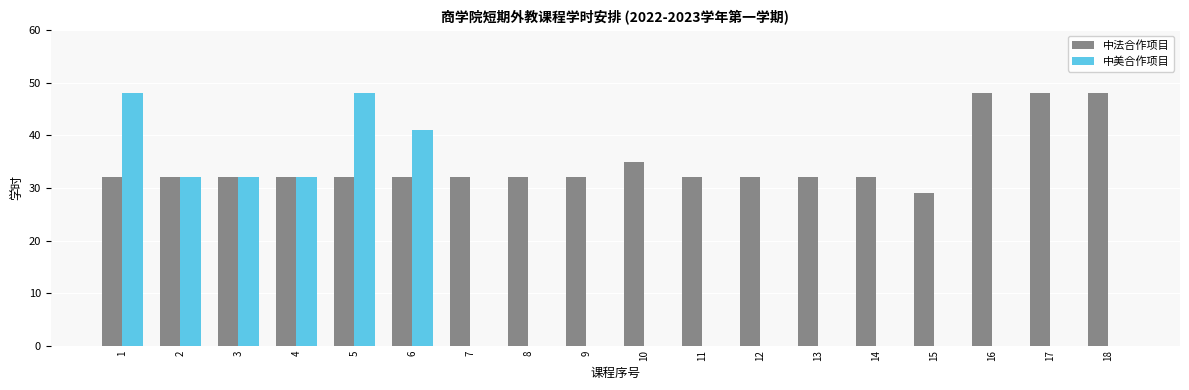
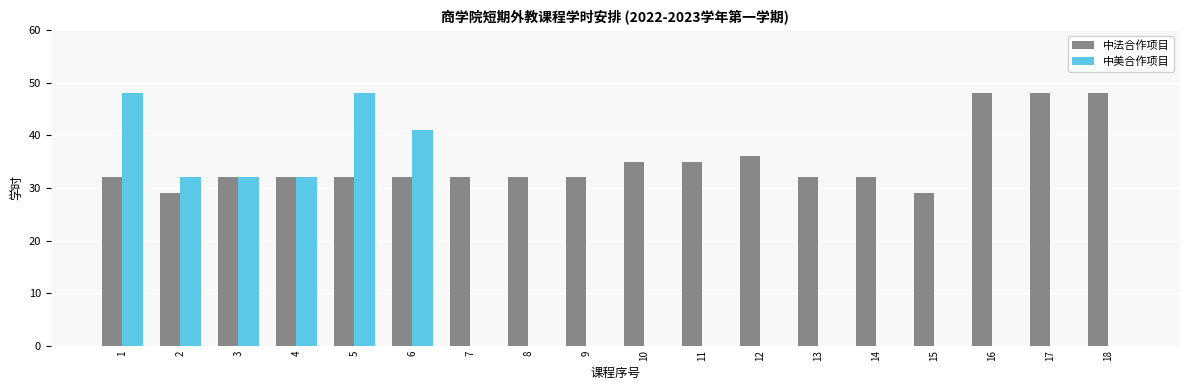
中法合作项目, 2: 32 -> 29
中法合作项目, 11: 32 -> 35
中法合作项目, 12: 32 -> 36
